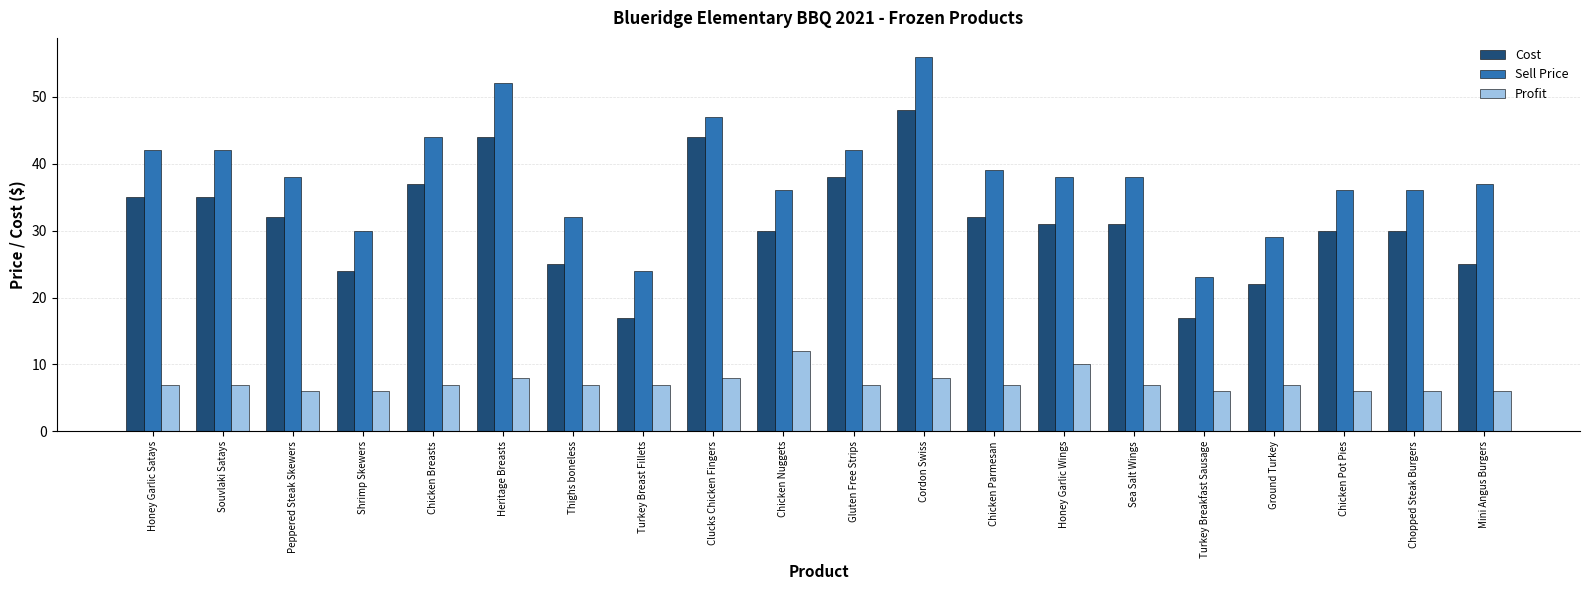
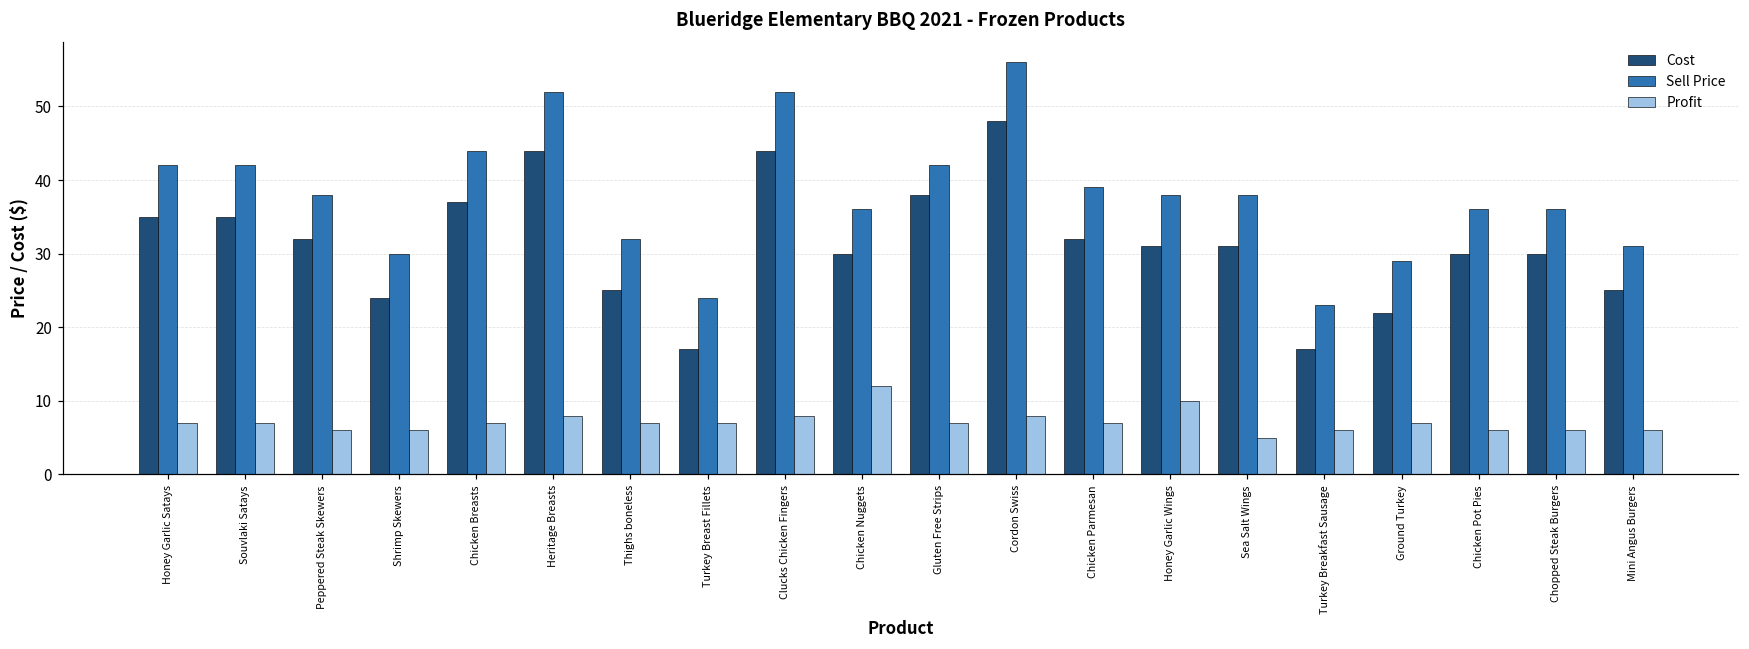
Sell Price, Clucks Chicken Fingers: 47 -> 52
Profit, Sea Salt Wings: 7 -> 5
Sell Price, Mini Angus Burgers: 37 -> 31
